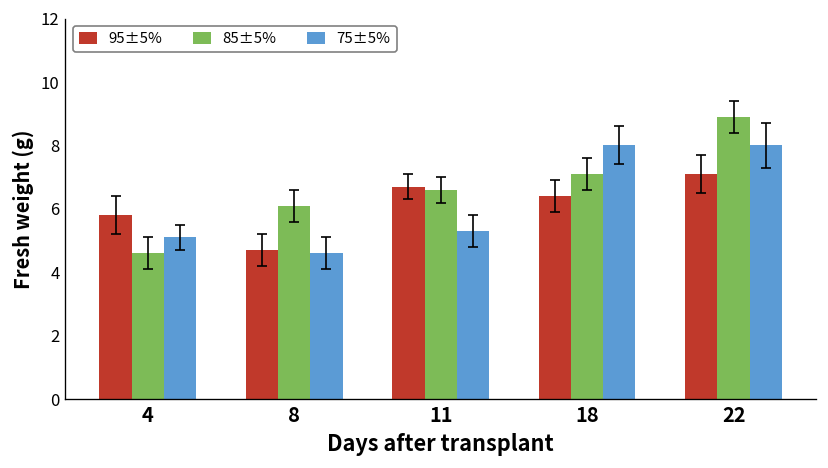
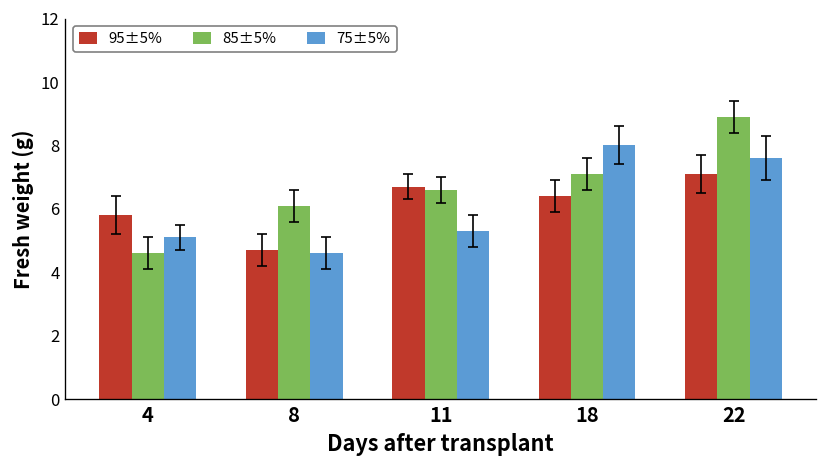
75±5%, 22: 8.0 -> 7.6
